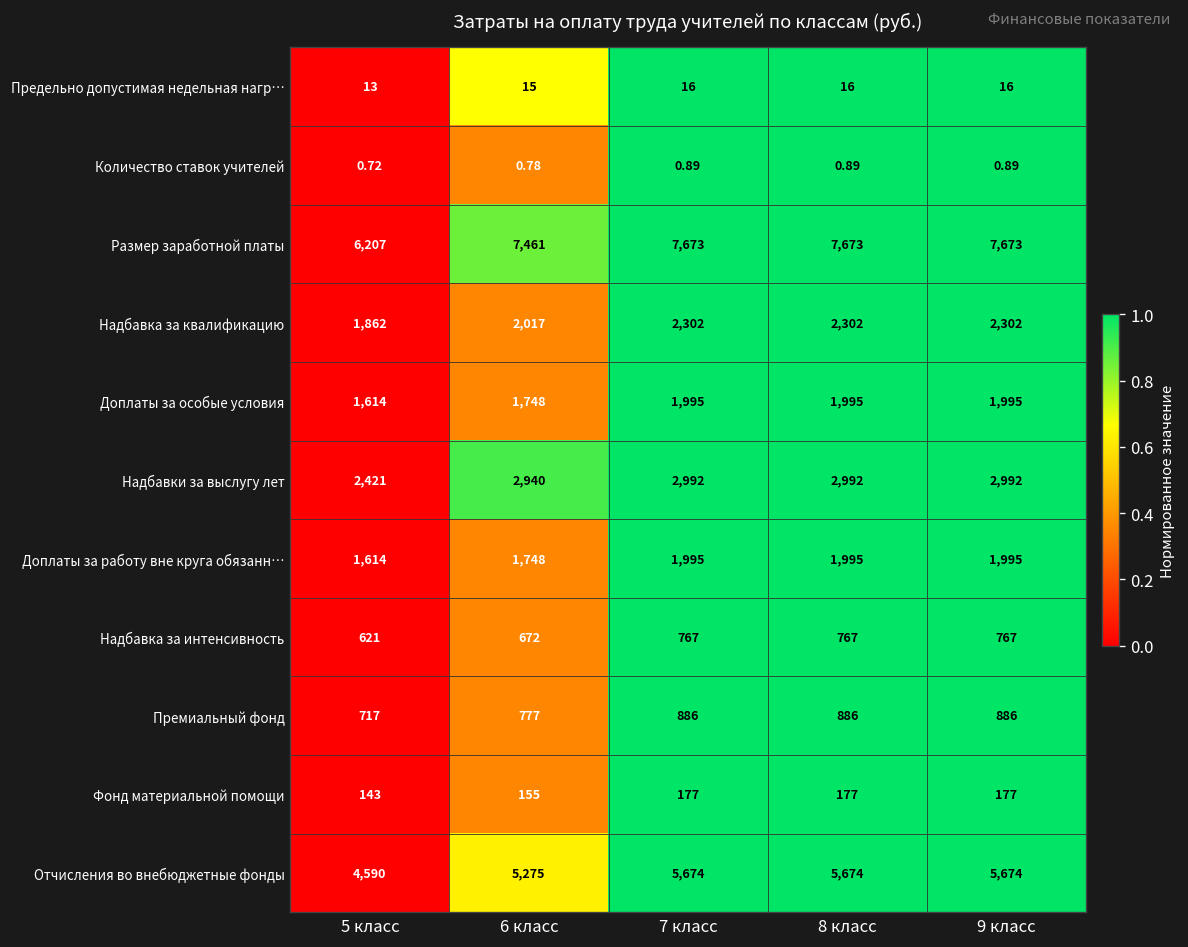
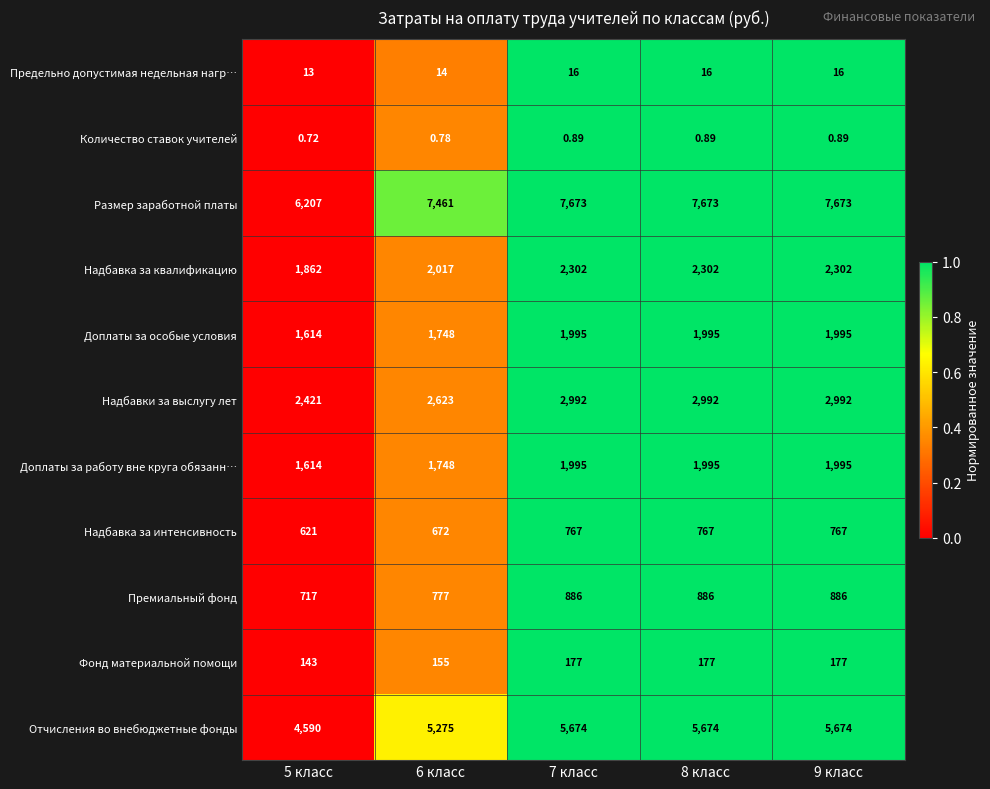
Предельно допустимая недельная нагр…, 6 класс: 15 -> 14
Надбавки за выслугу лет, 6 класс: 2,940 -> 2,623
